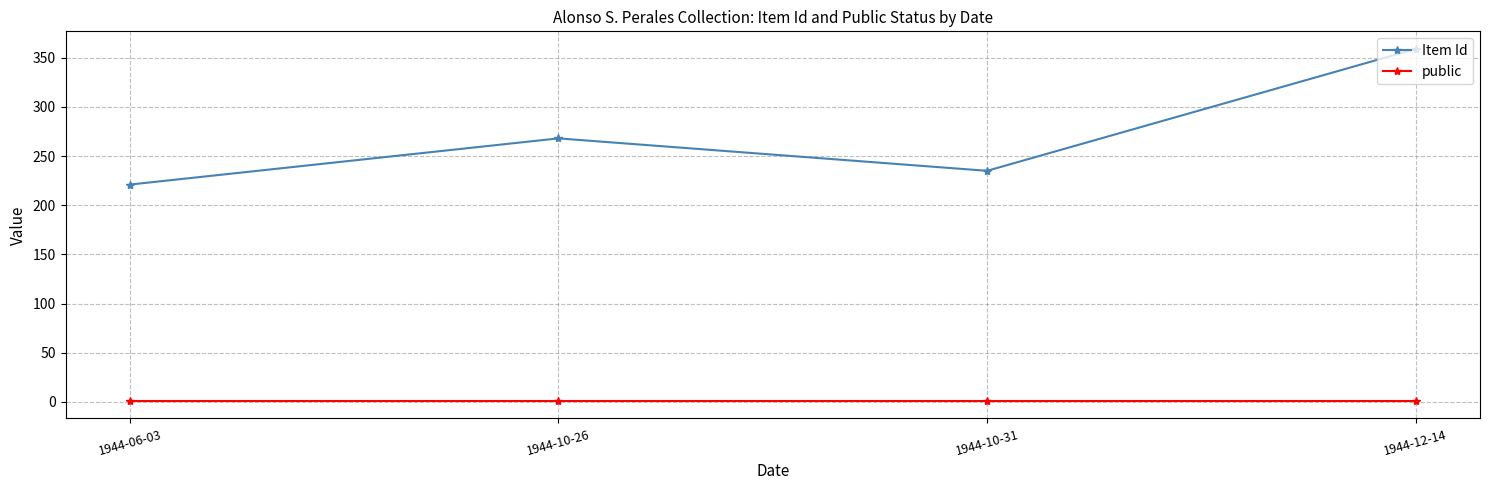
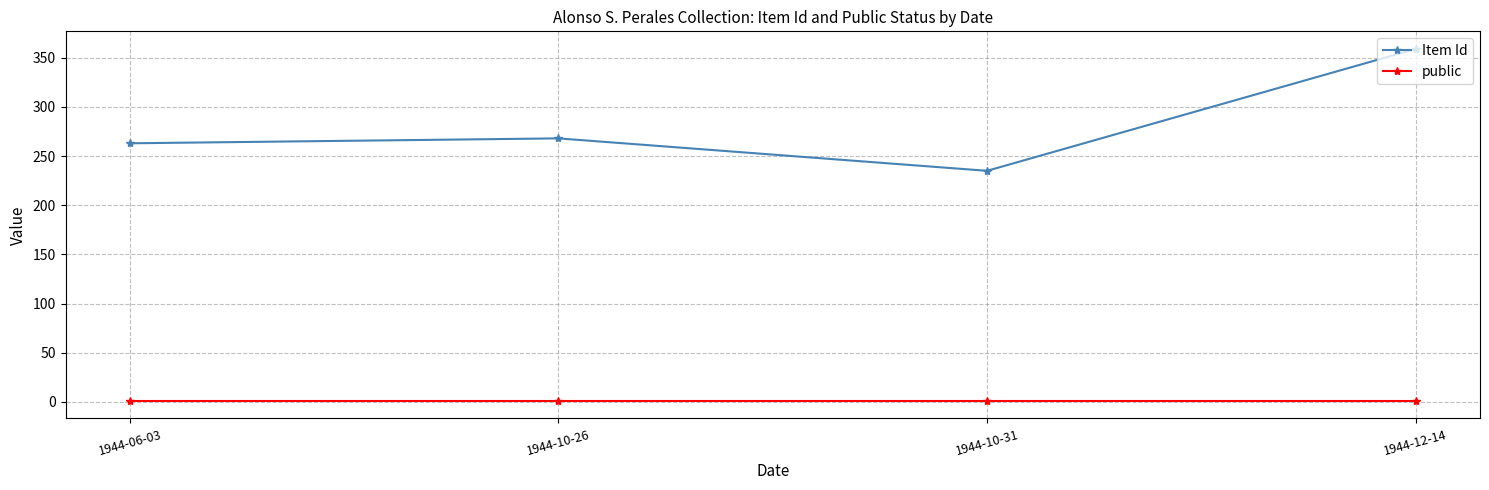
Item Id, 1944-06-03: 220 -> 260
